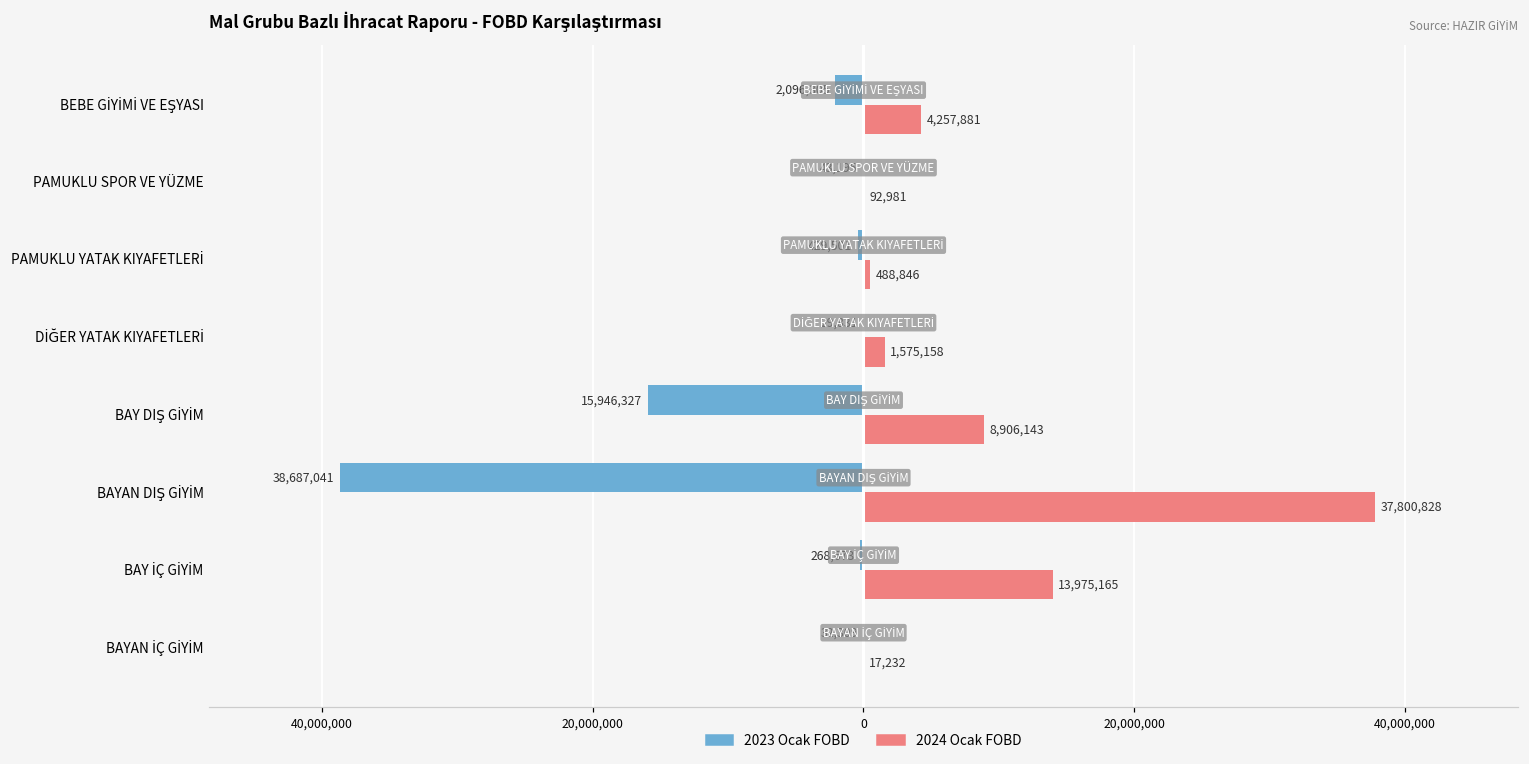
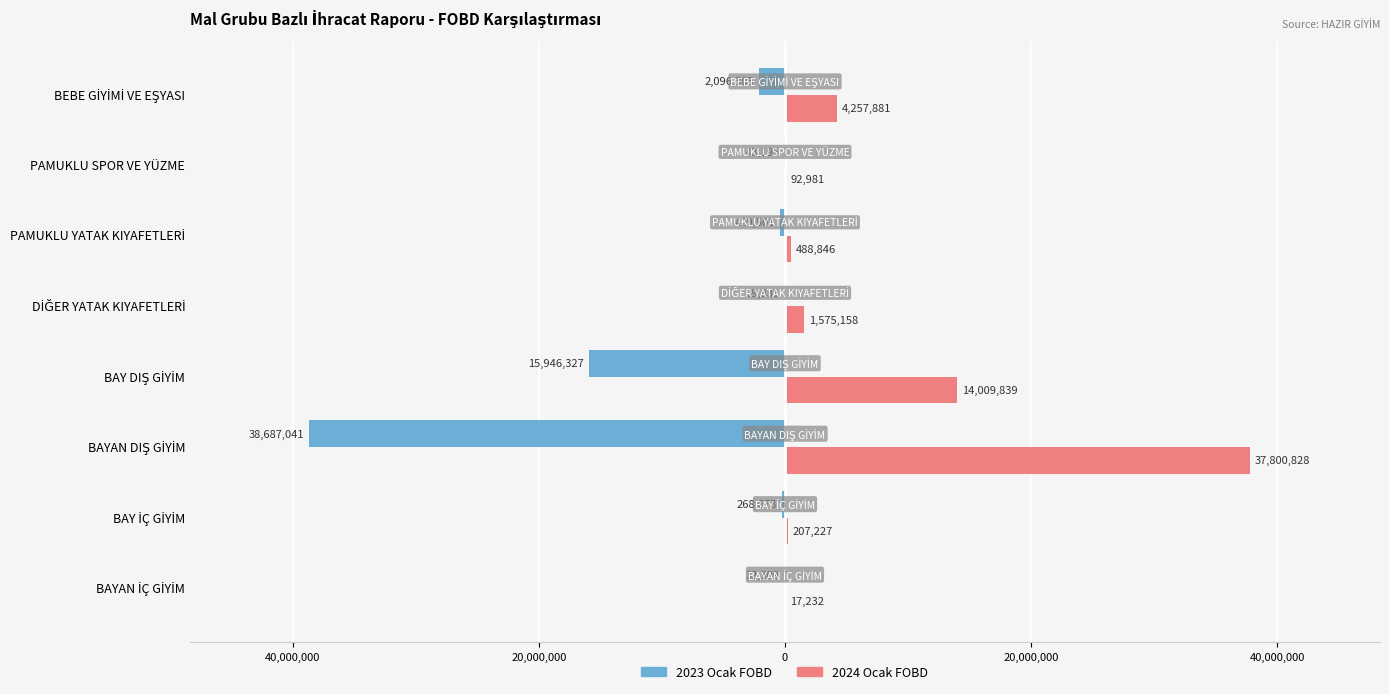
2024 Ocak FOBD, BAY DIŞ GİYİM: 8,906,143 -> 14,009,839
2024 Ocak FOBD, BAY İÇ GİYİM: 13,975,165 -> 207,227
